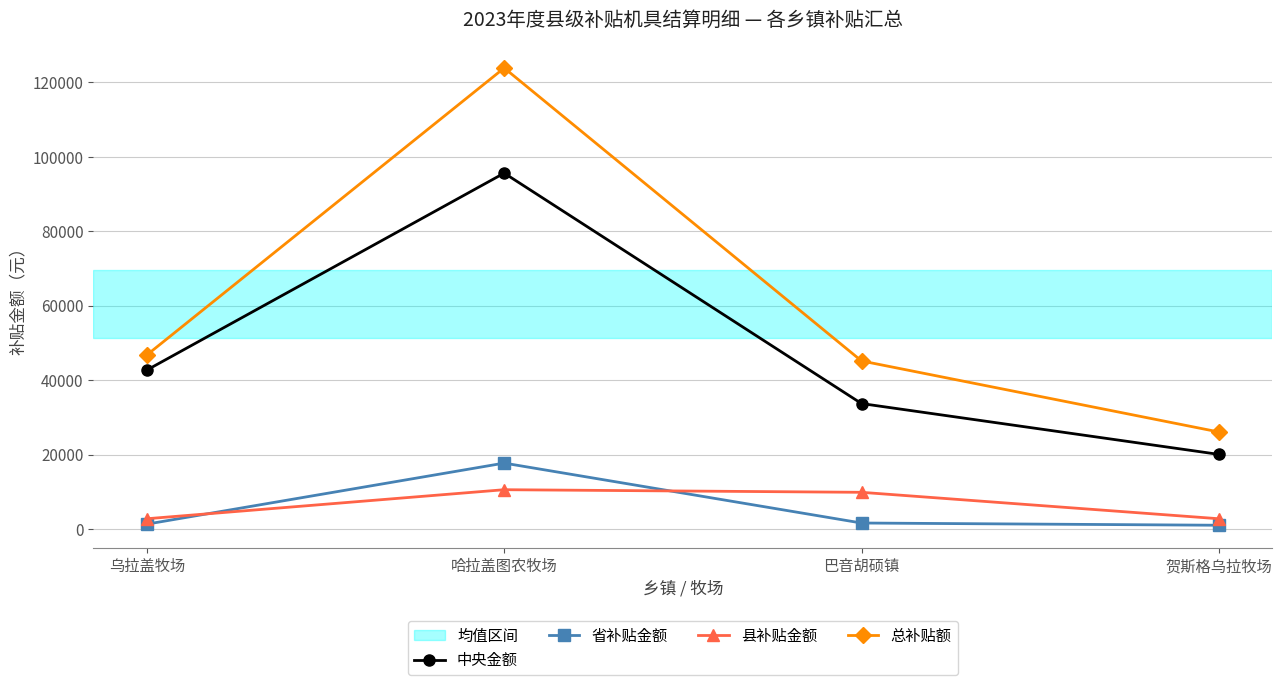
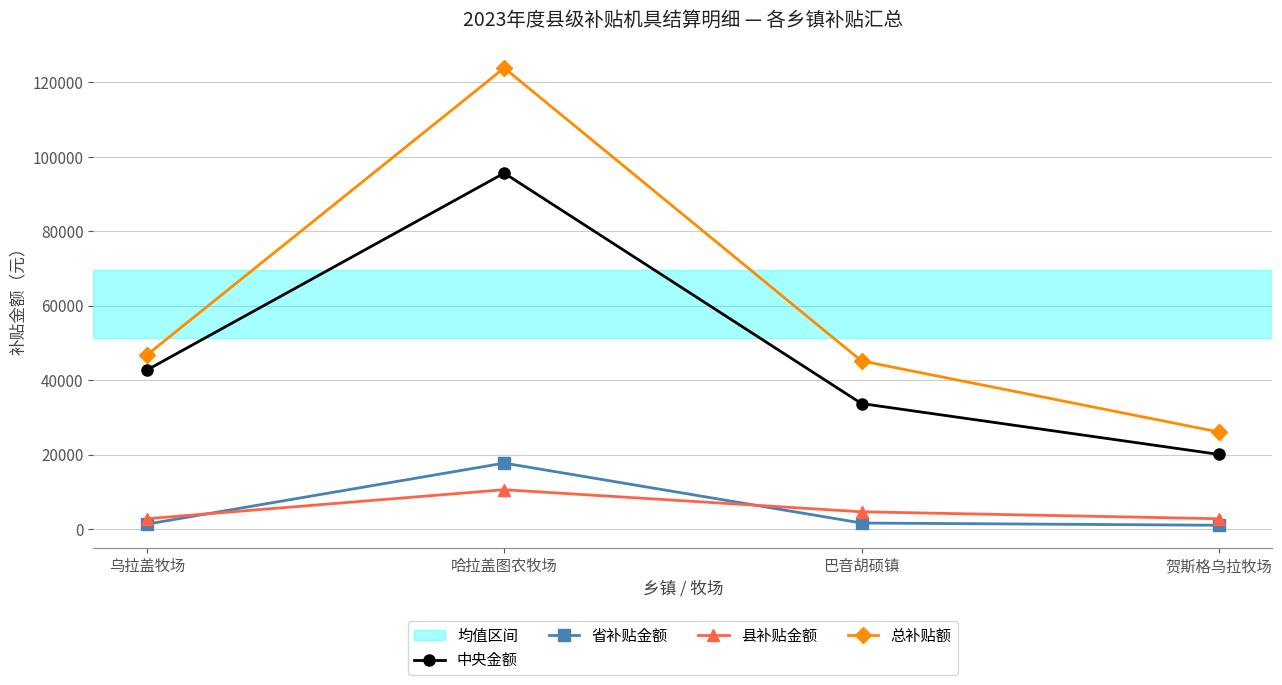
县补贴金额, 巴音胡硕镇: 10000 -> 5000
